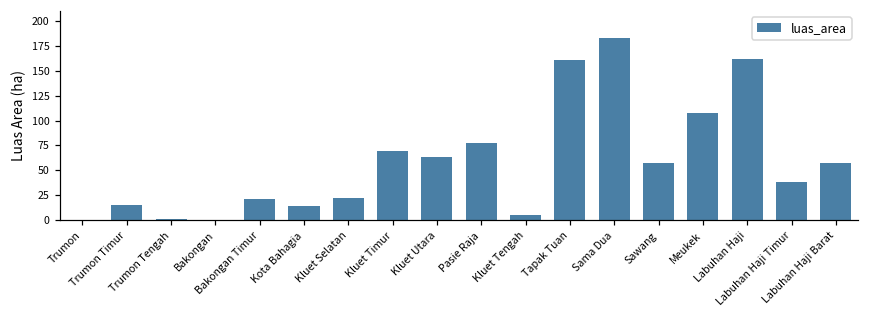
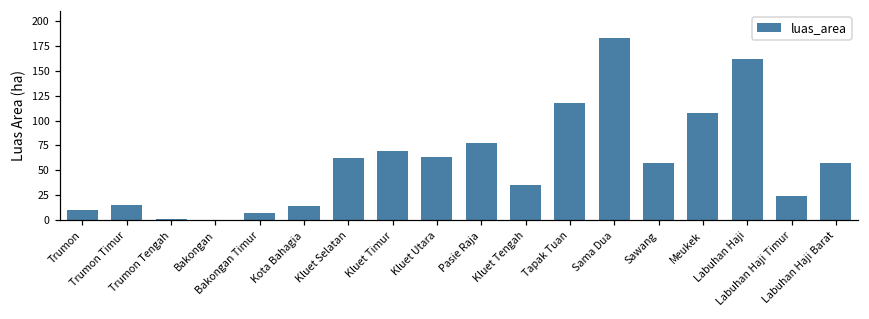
Trumon: 0 -> 10
Bakongan Timur: 20 -> 10
Kluet Selatan: 20 -> 60
Kluet Tengah: 10 -> 40
Tapak Tuan: 160 -> 120
Labuhan Haji Timur: 40 -> 20
